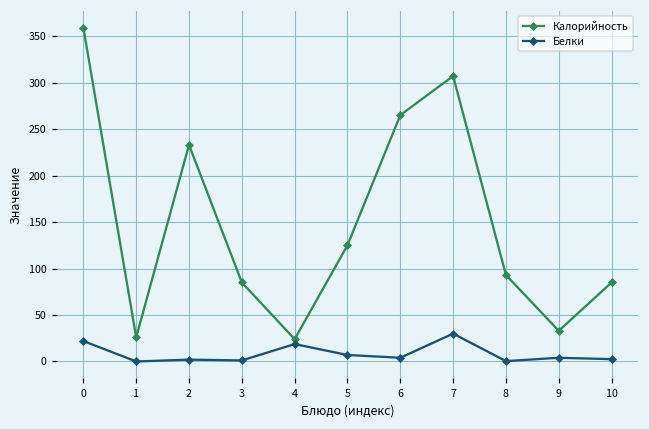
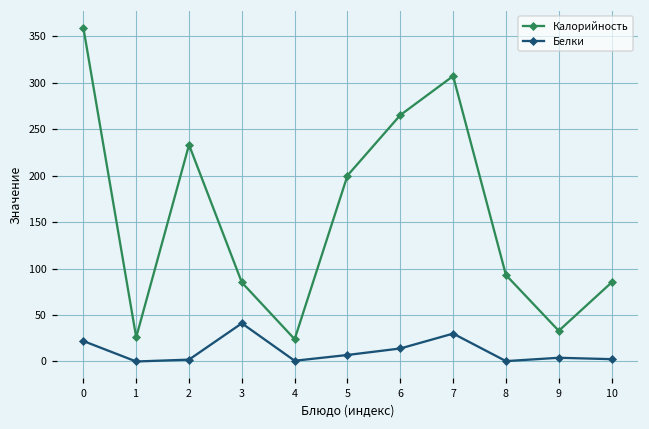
Белки, 3: 0 -> 40
Белки, 4: 20 -> 0
Калорийность, 5: 130 -> 200
Белки, 6: 0 -> 10
